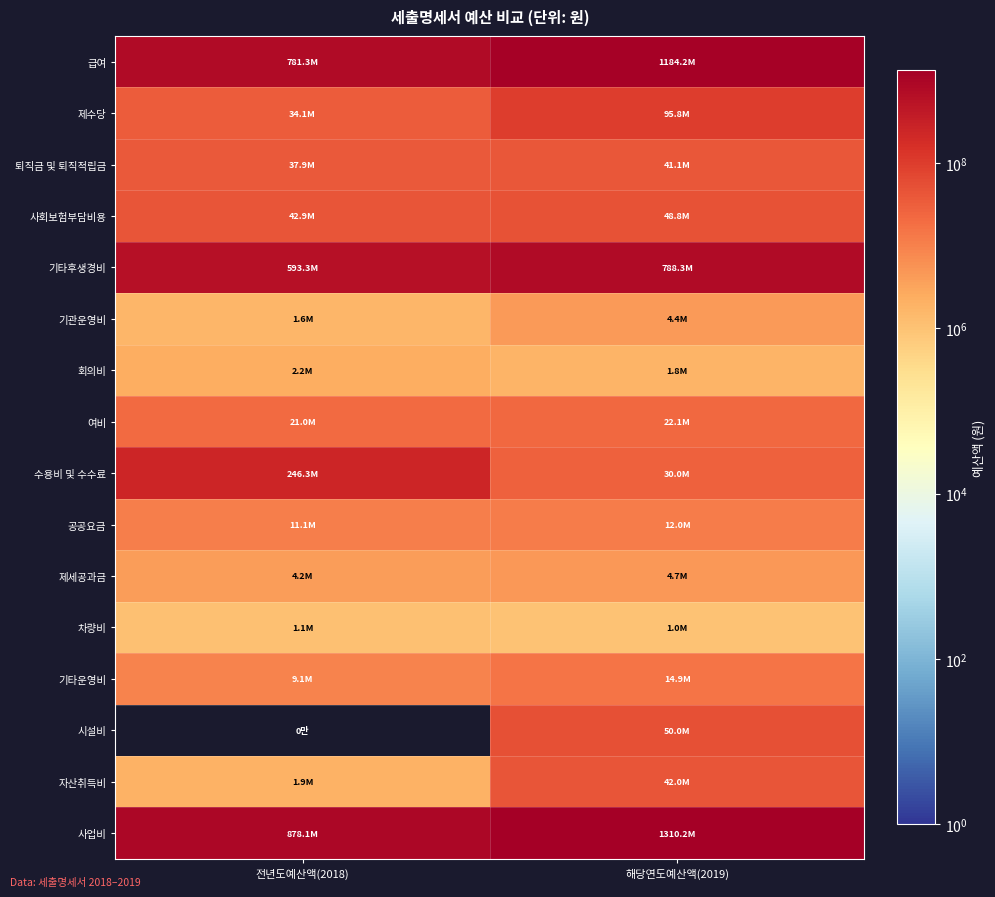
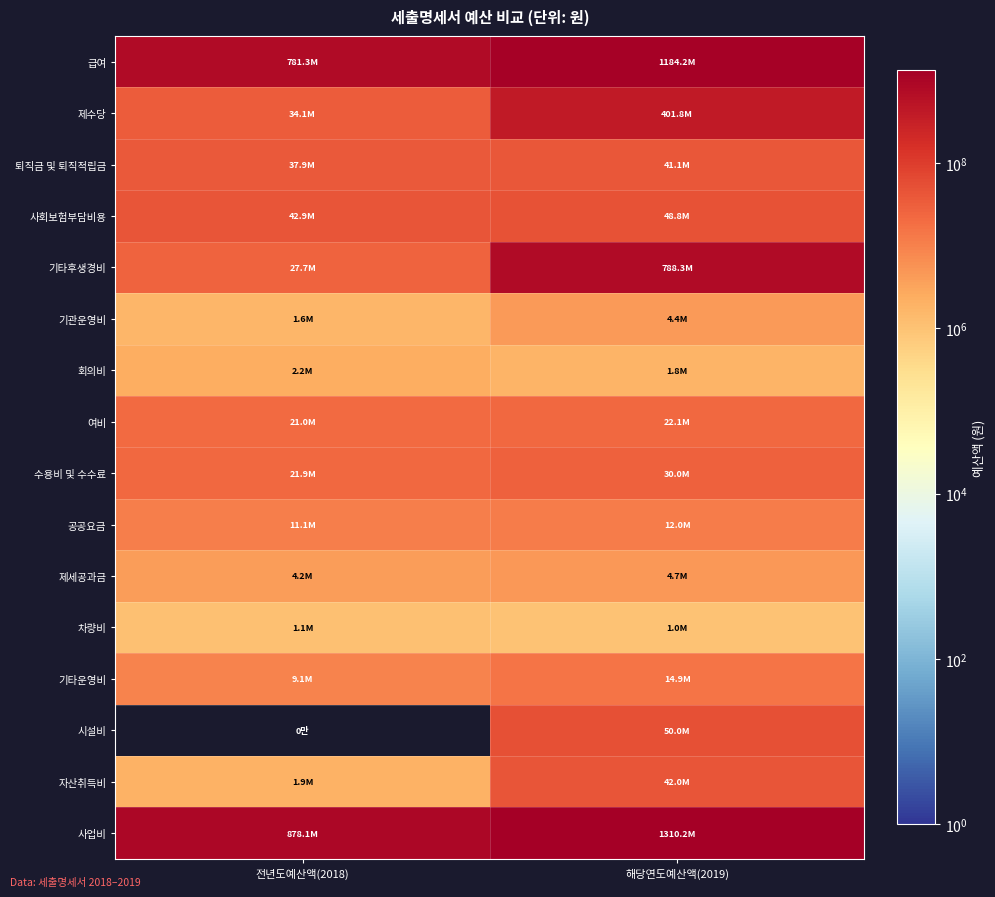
제수당, 해당연도예산액(2019): 95.8M -> 401.8M
기타후생경비, 전년도예산액(2018): 593.3M -> 27.7M
수용비 및 수수료, 전년도예산액(2018): 246.3M -> 21.9M
